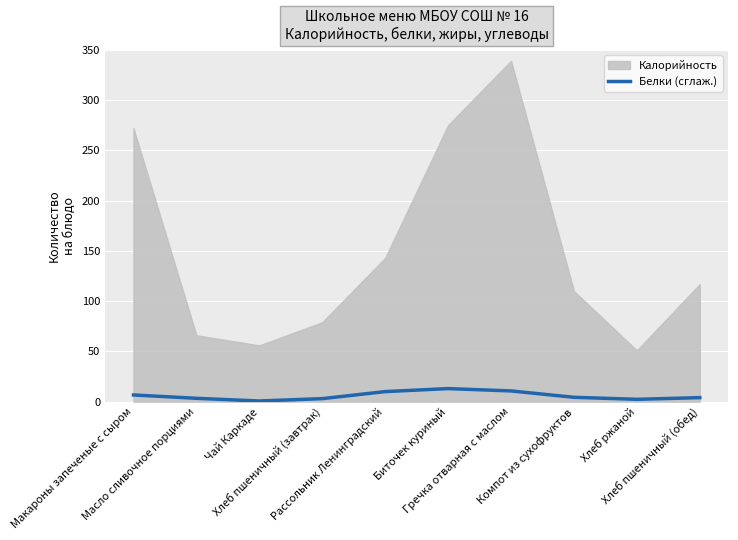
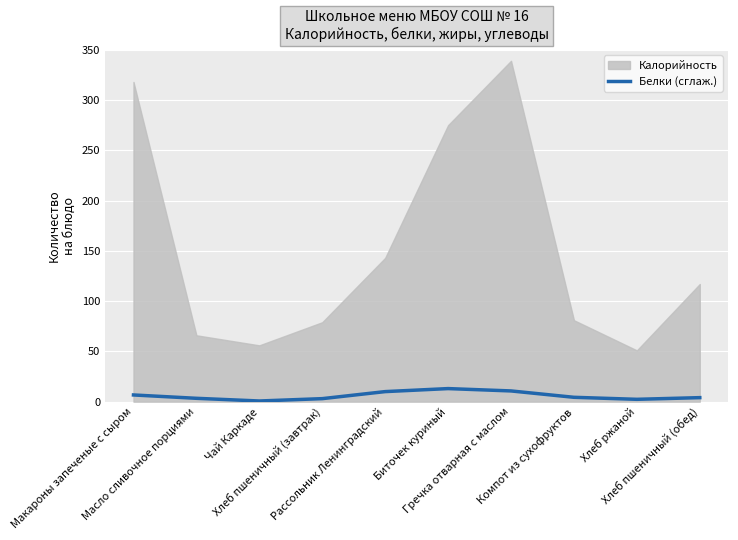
Калорийность, Макароны запеченые с сыром: 272 -> 318
Калорийность, Компот из сухофруктов: 110 -> 81
